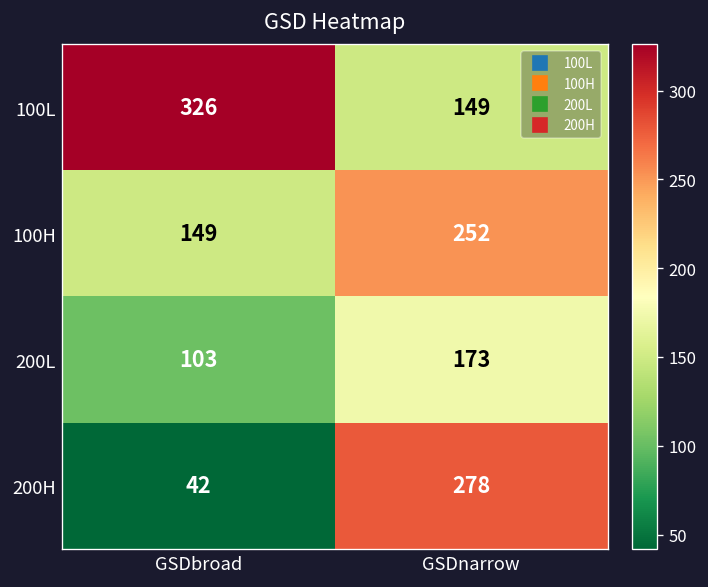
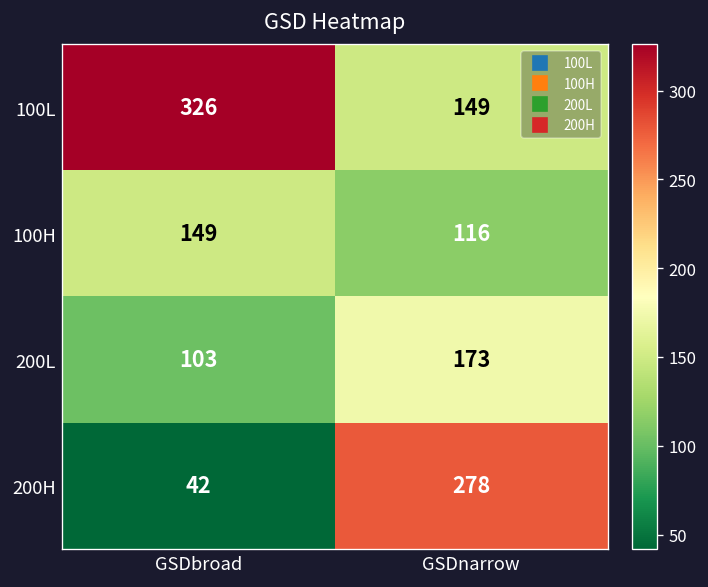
100H, GSDnarrow: 252 -> 116
